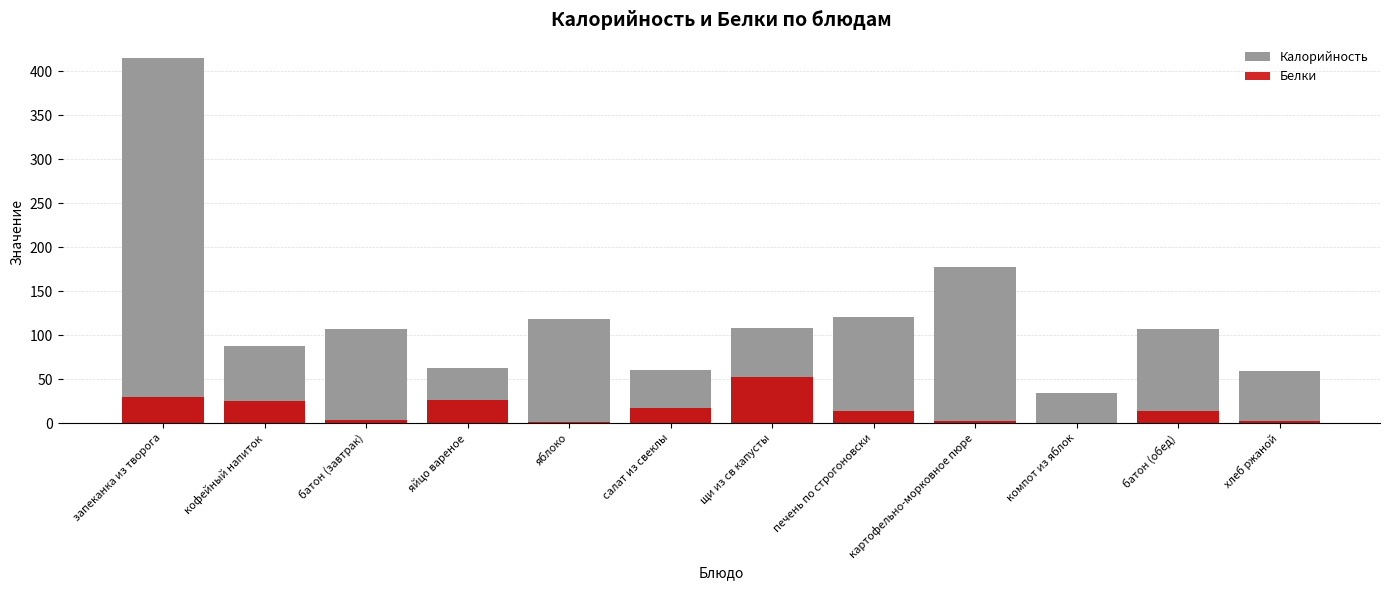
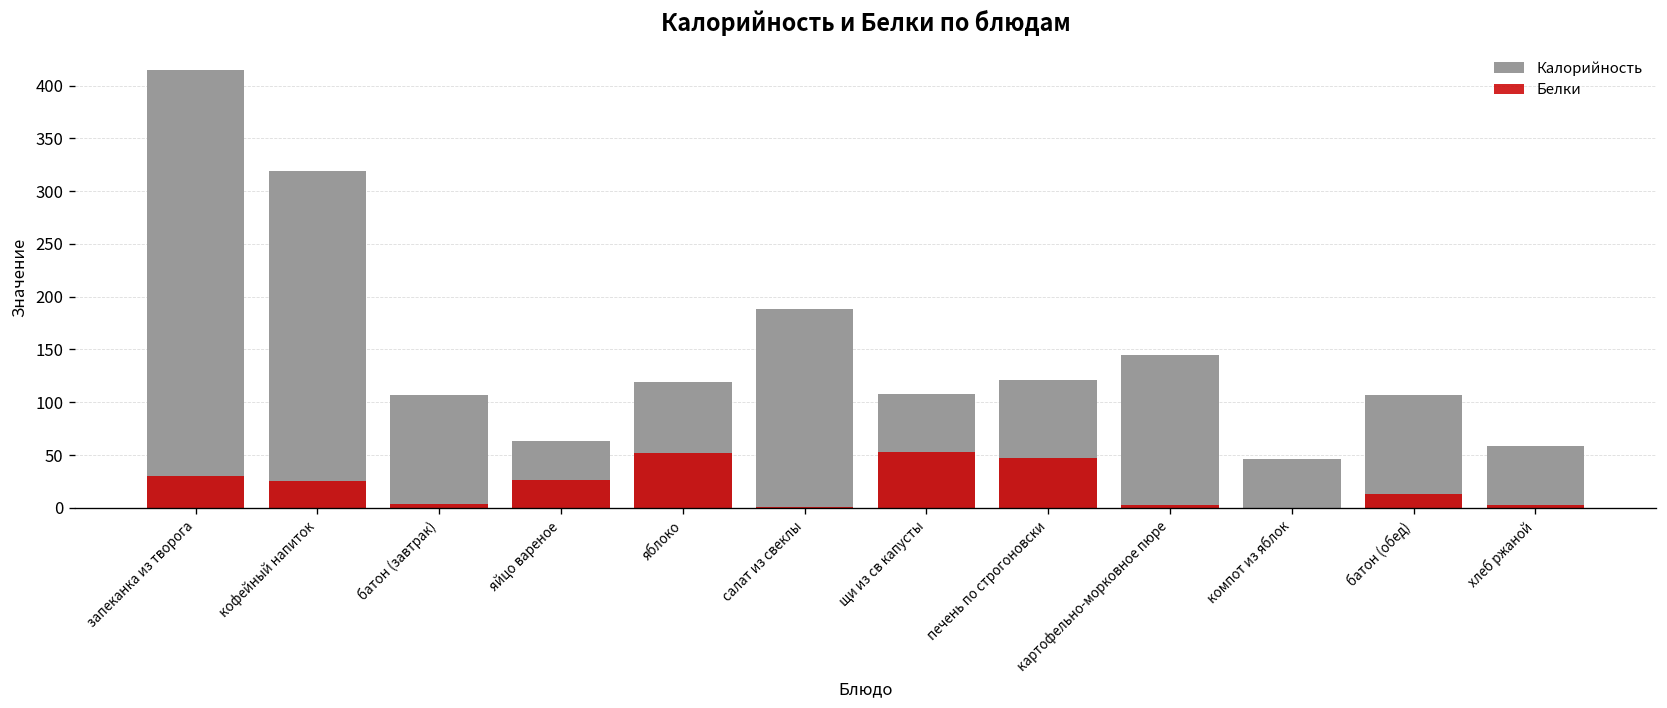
Калорийность, кофейный напиток: 90 -> 320
Белки, яблоко: 0 -> 50
Калорийность, салат из свеклы: 60 -> 190
Белки, салат из свеклы: 20 -> 0
Белки, печень по строгоновски: 10 -> 50
Калорийность, картофельно-морковное пюре: 180 -> 150
Калорийность, компот из яблок: 30 -> 50
